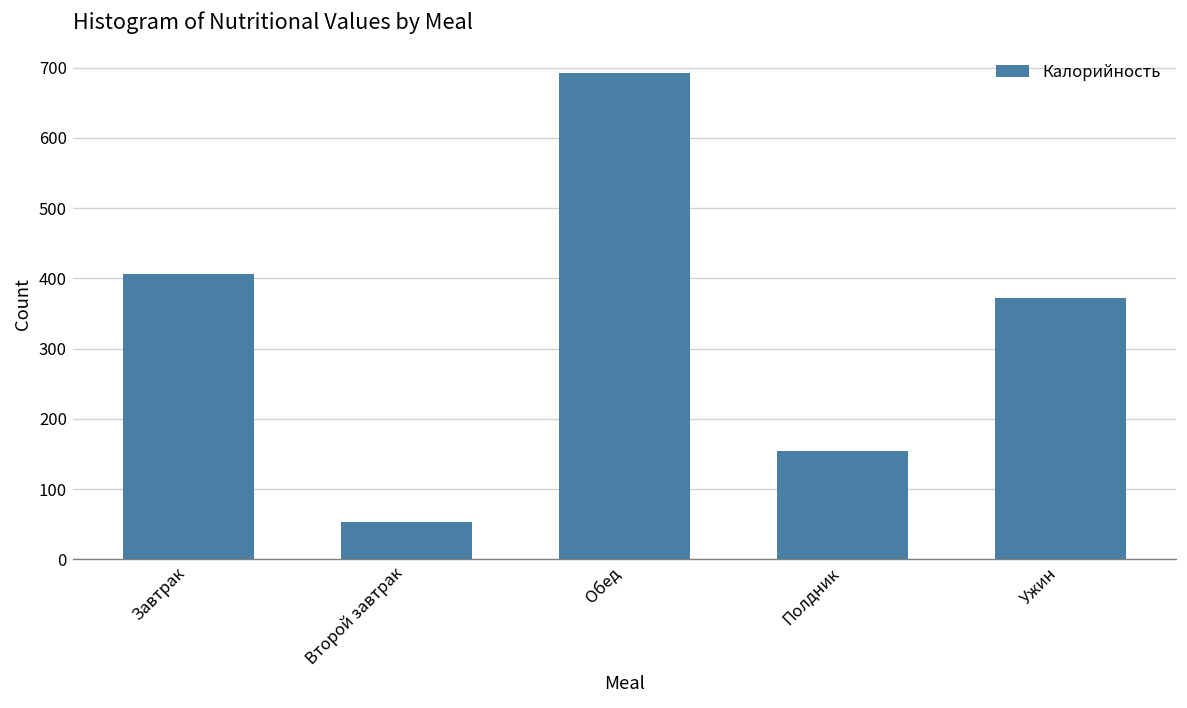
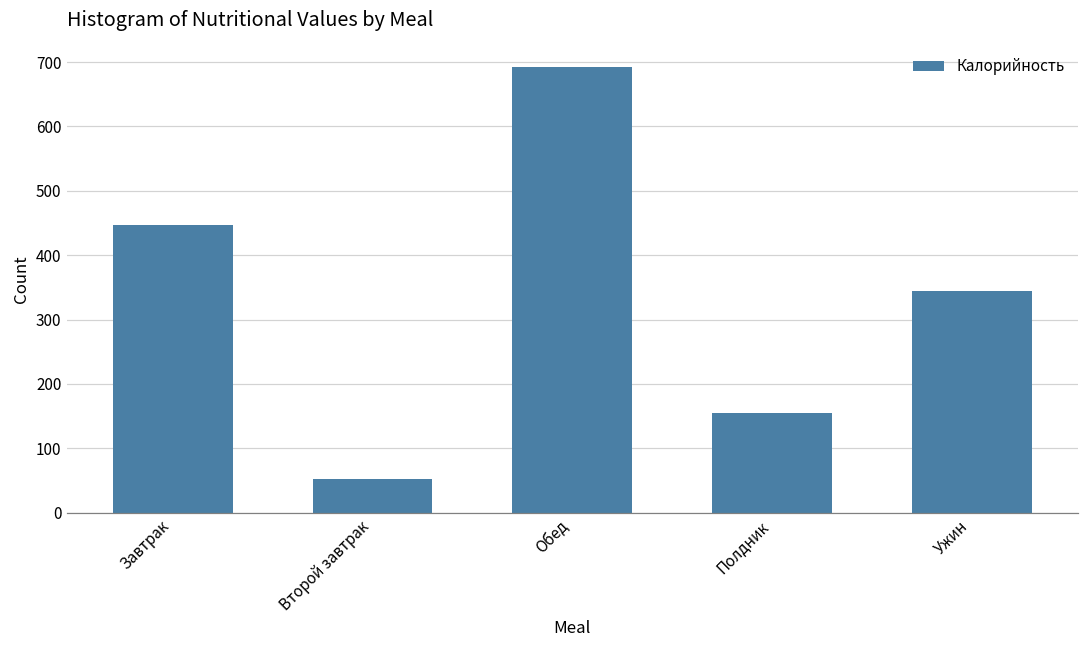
Завтрак: 410 -> 450
Ужин: 370 -> 340
